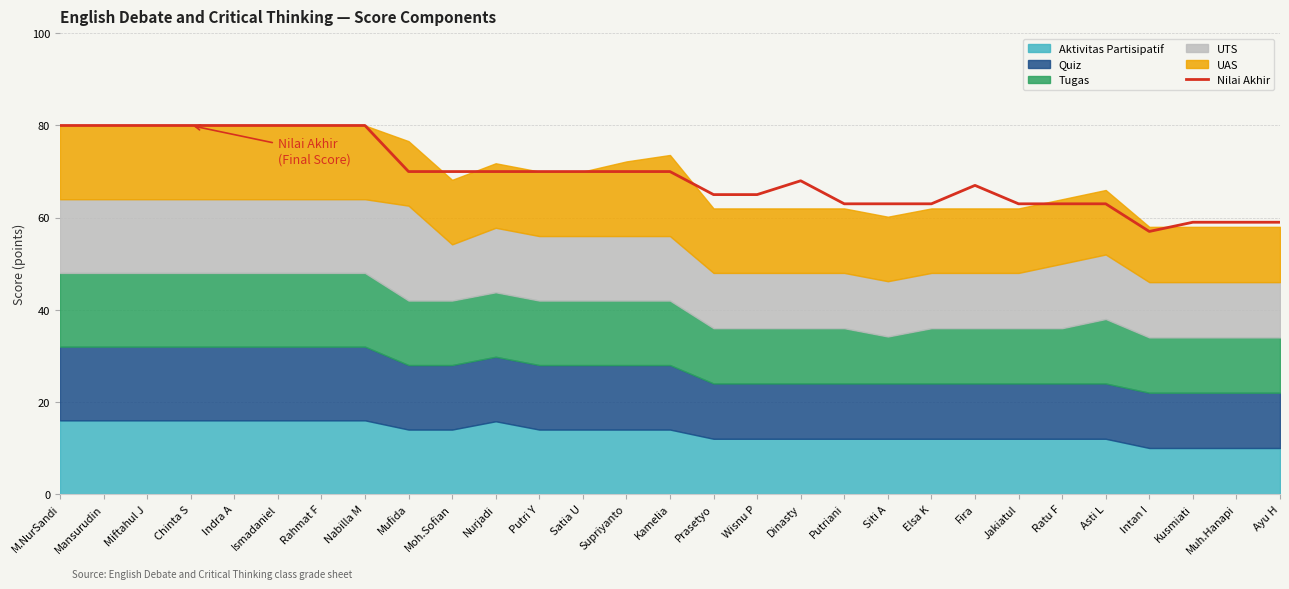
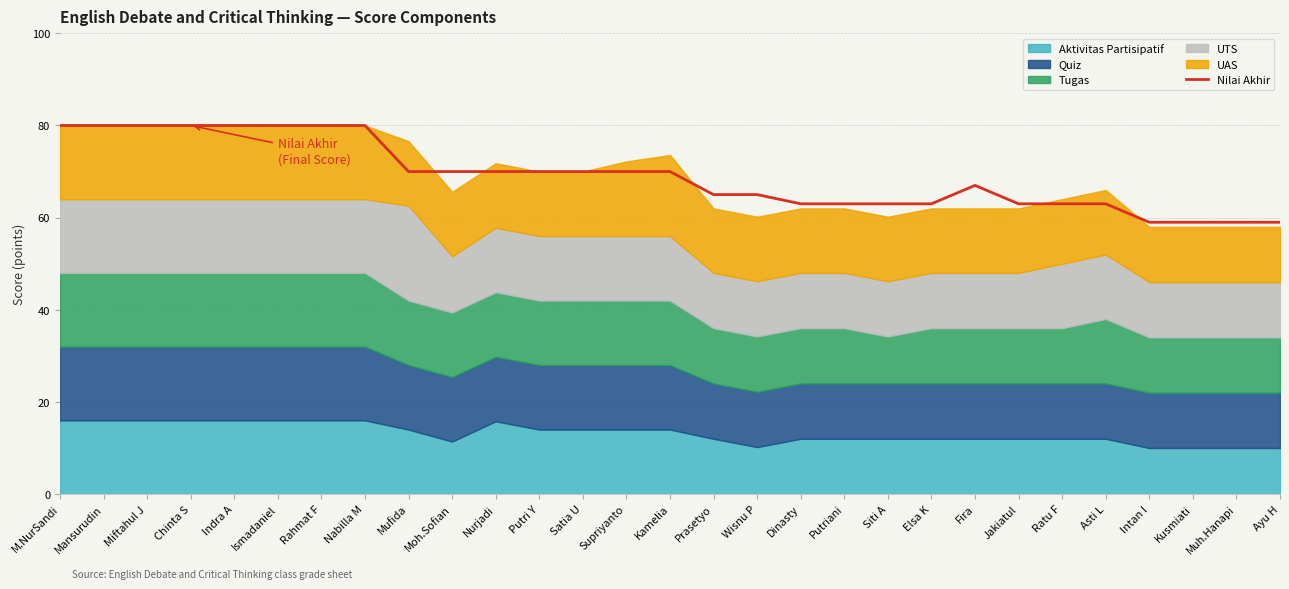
Aktivitas Partisipatif, Moh.Sofian: 14 -> 11
Aktivitas Partisipatif, Wisnu P: 12 -> 10
Nilai Akhir, Dinasty: 68 -> 63
Nilai Akhir, Intan I: 57 -> 59
